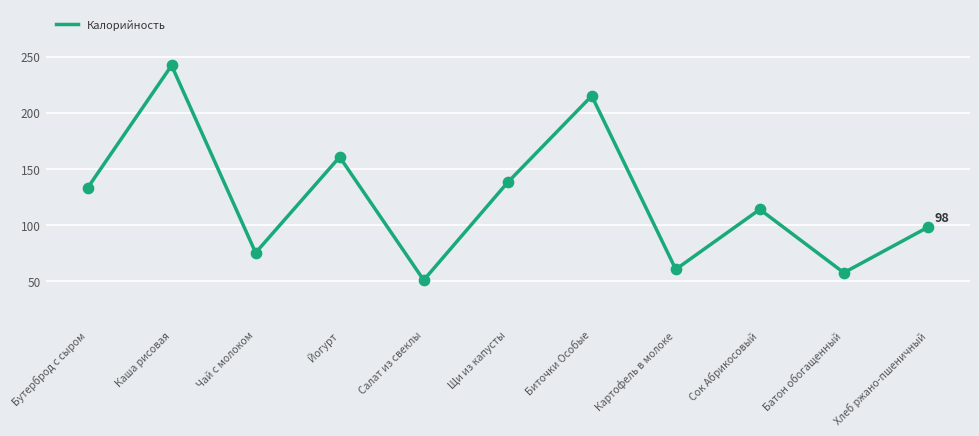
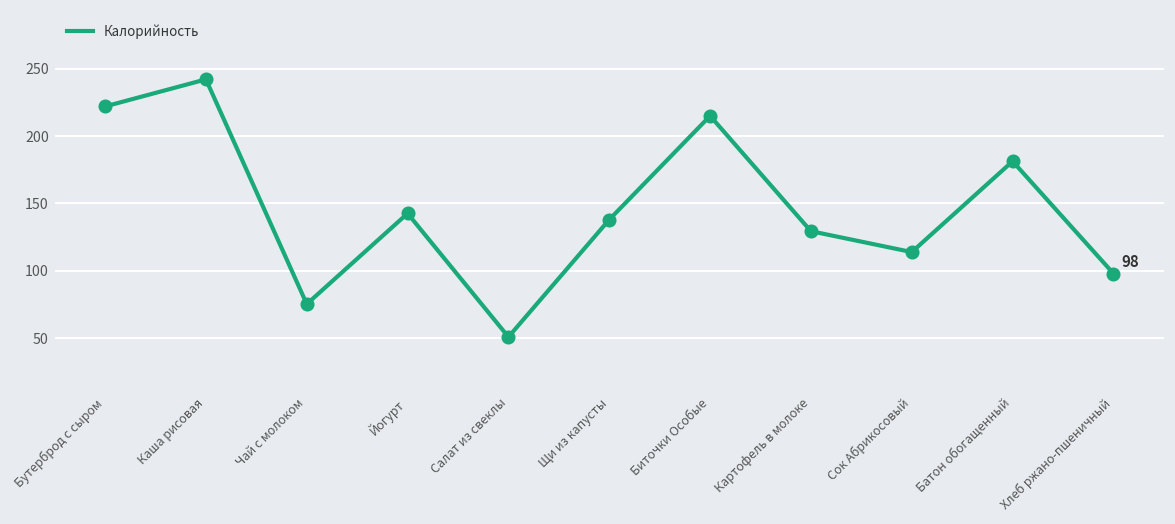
Бутерброд с сыром: 133 -> 222
Йогурт: 161 -> 143
Картофель в молоке: 61 -> 129
Батон обогащенный: 58 -> 181
